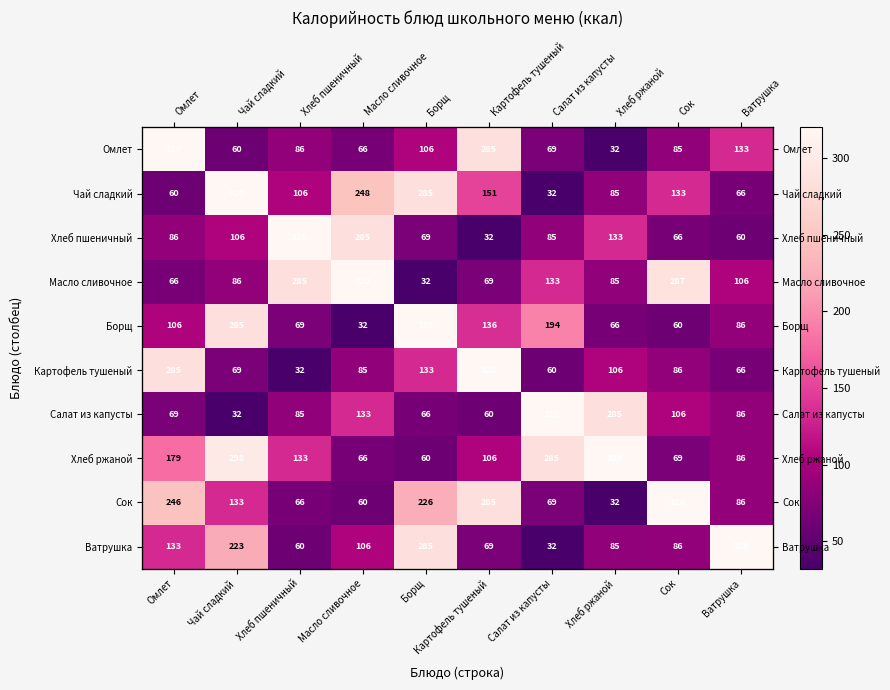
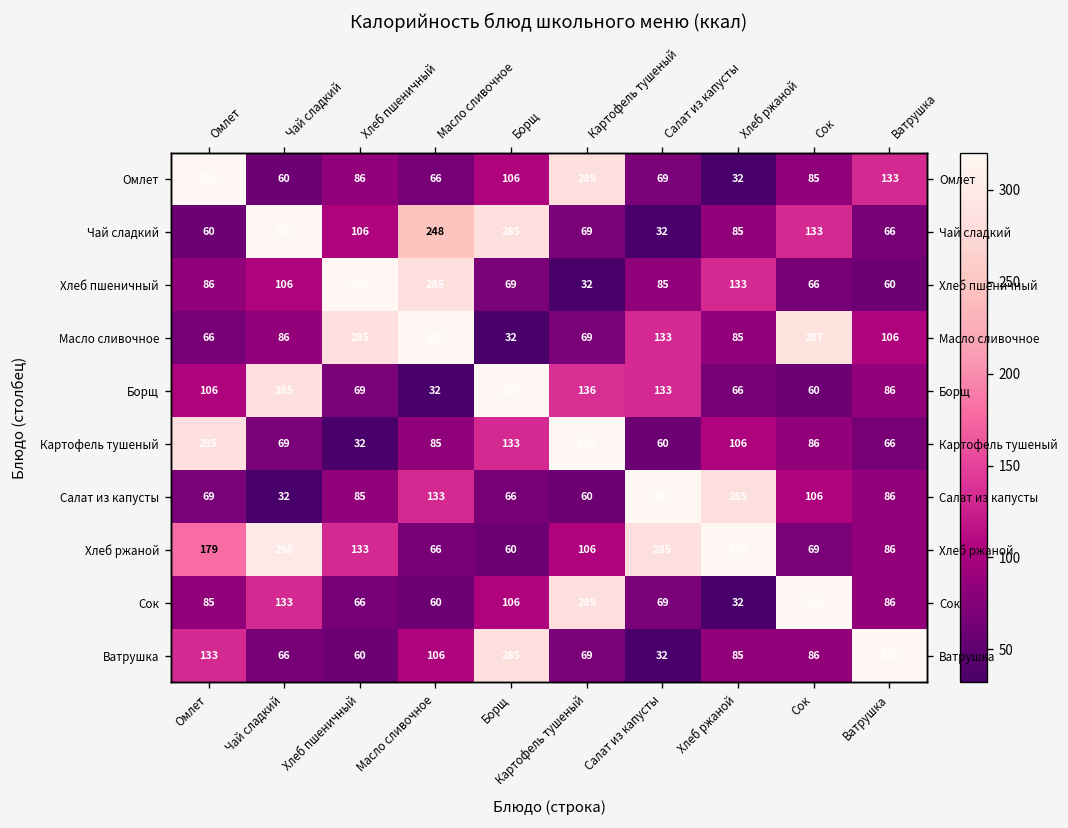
Чай сладкий, Картофель тушеный: 151 -> 69
Борщ, Салат из капусты: 194 -> 133
Сок, Омлет: 246 -> 85
Сок, Борщ: 226 -> 106
Ватрушка, Чай сладкий: 223 -> 66
